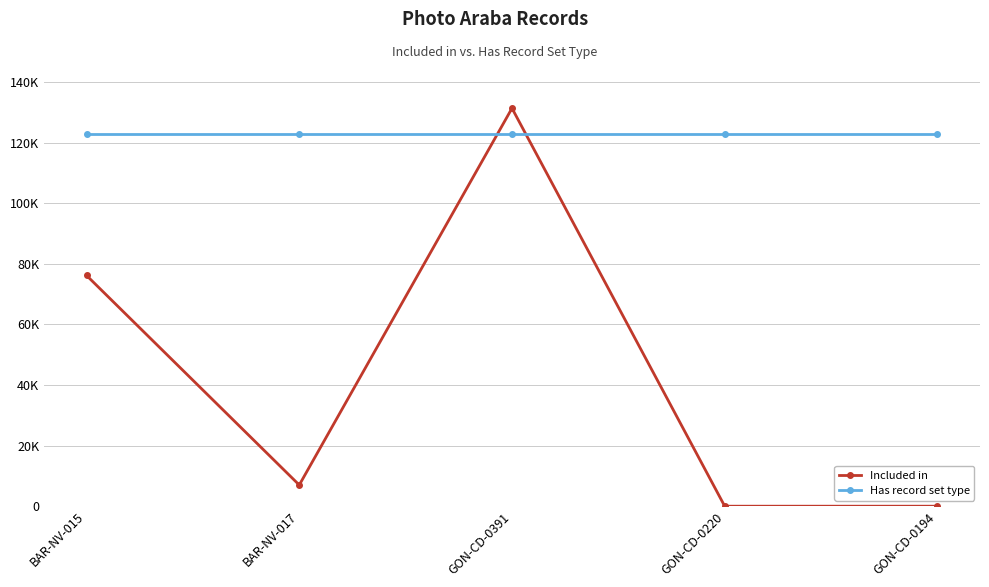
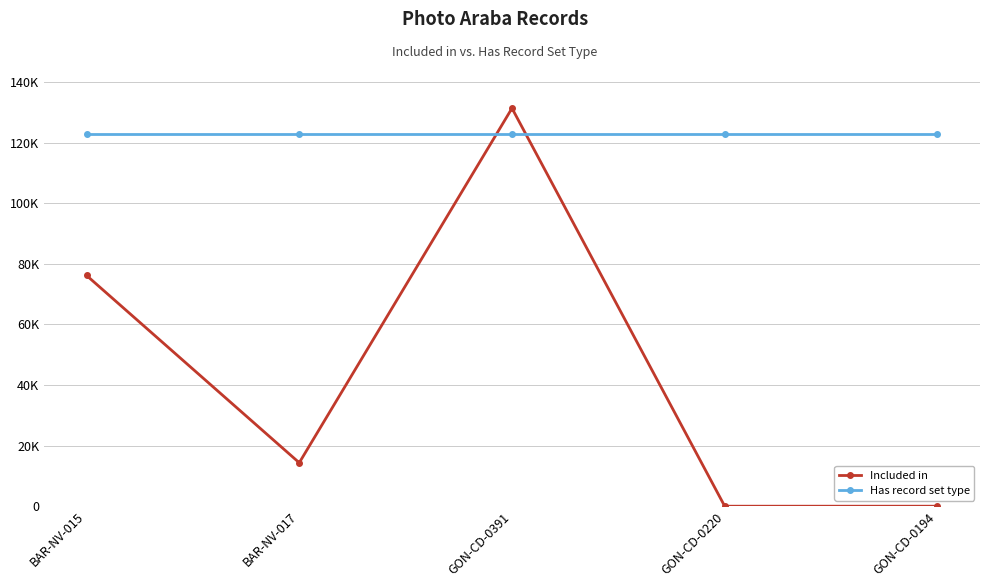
Included in, BAR-NV-017: 7000 -> 14000
